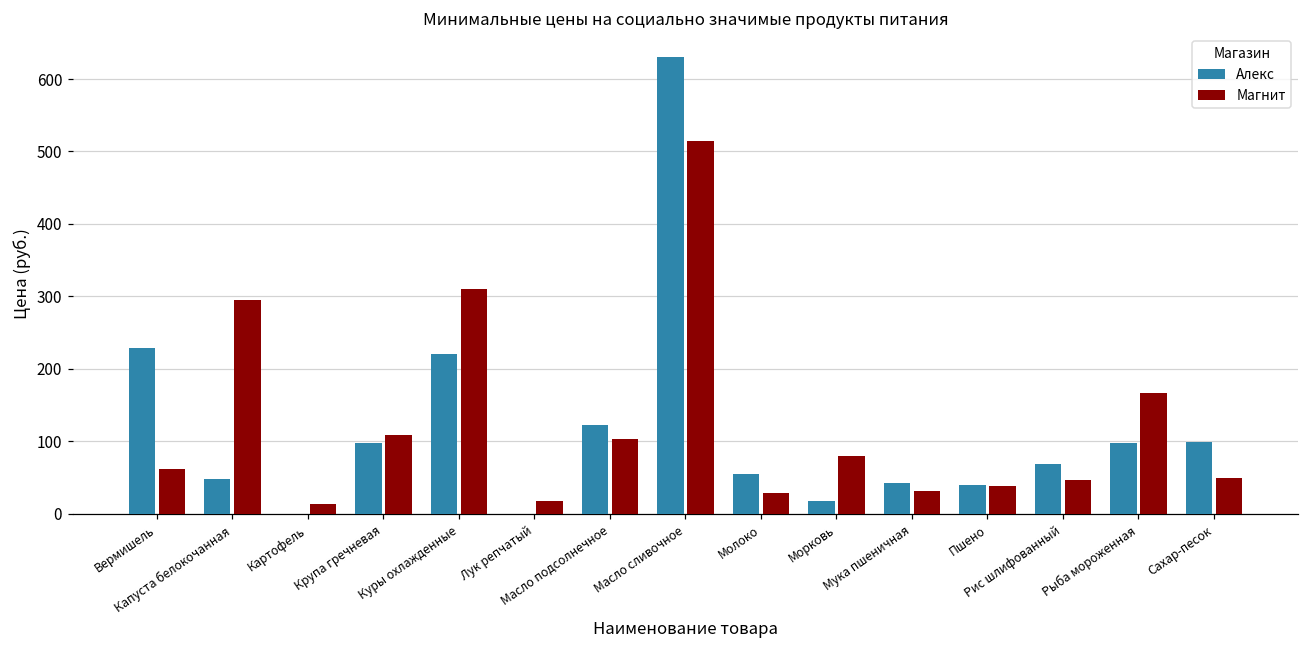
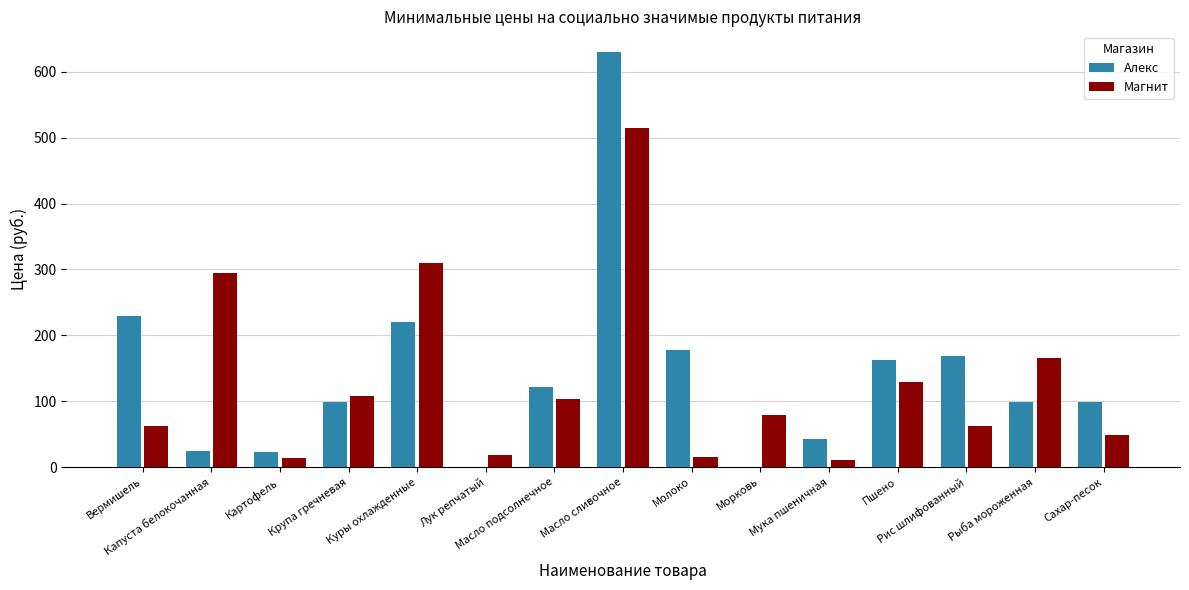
Алекс, Капуста белокочанная: 50 -> 30
Алекс, Картофель: 0 -> 20
Алекс, Молоко: 60 -> 180
Магнит, Молоко: 30 -> 20
Алекс, Морковь: 20 -> 0
Магнит, Мука пшеничная: 30 -> 10
Алекс, Пшено: 40 -> 160
Магнит, Пшено: 40 -> 130
Алекс, Рис шлифованный: 70 -> 170
Магнит, Рис шлифованный: 50 -> 60
